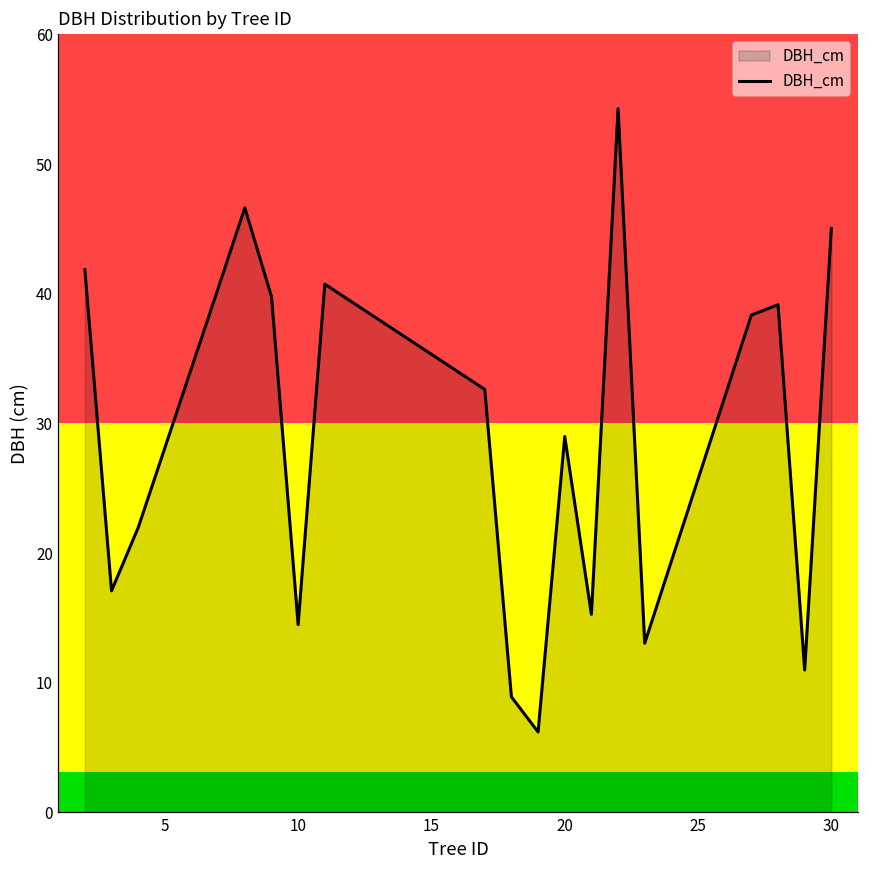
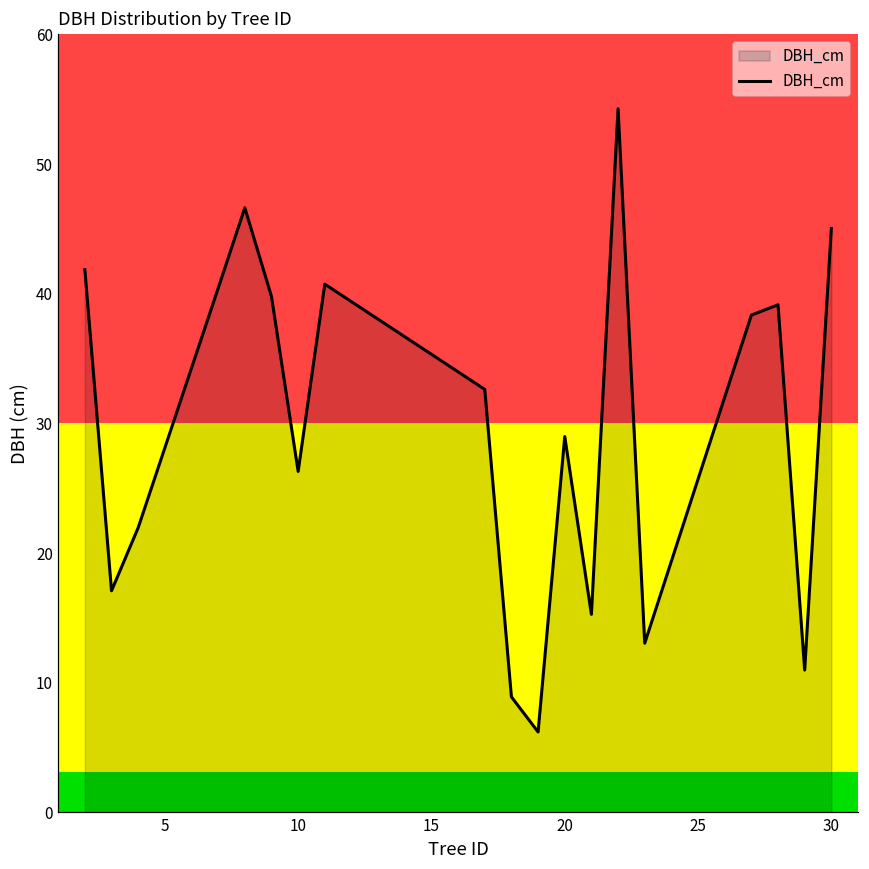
10: 14.5 -> 26.3
